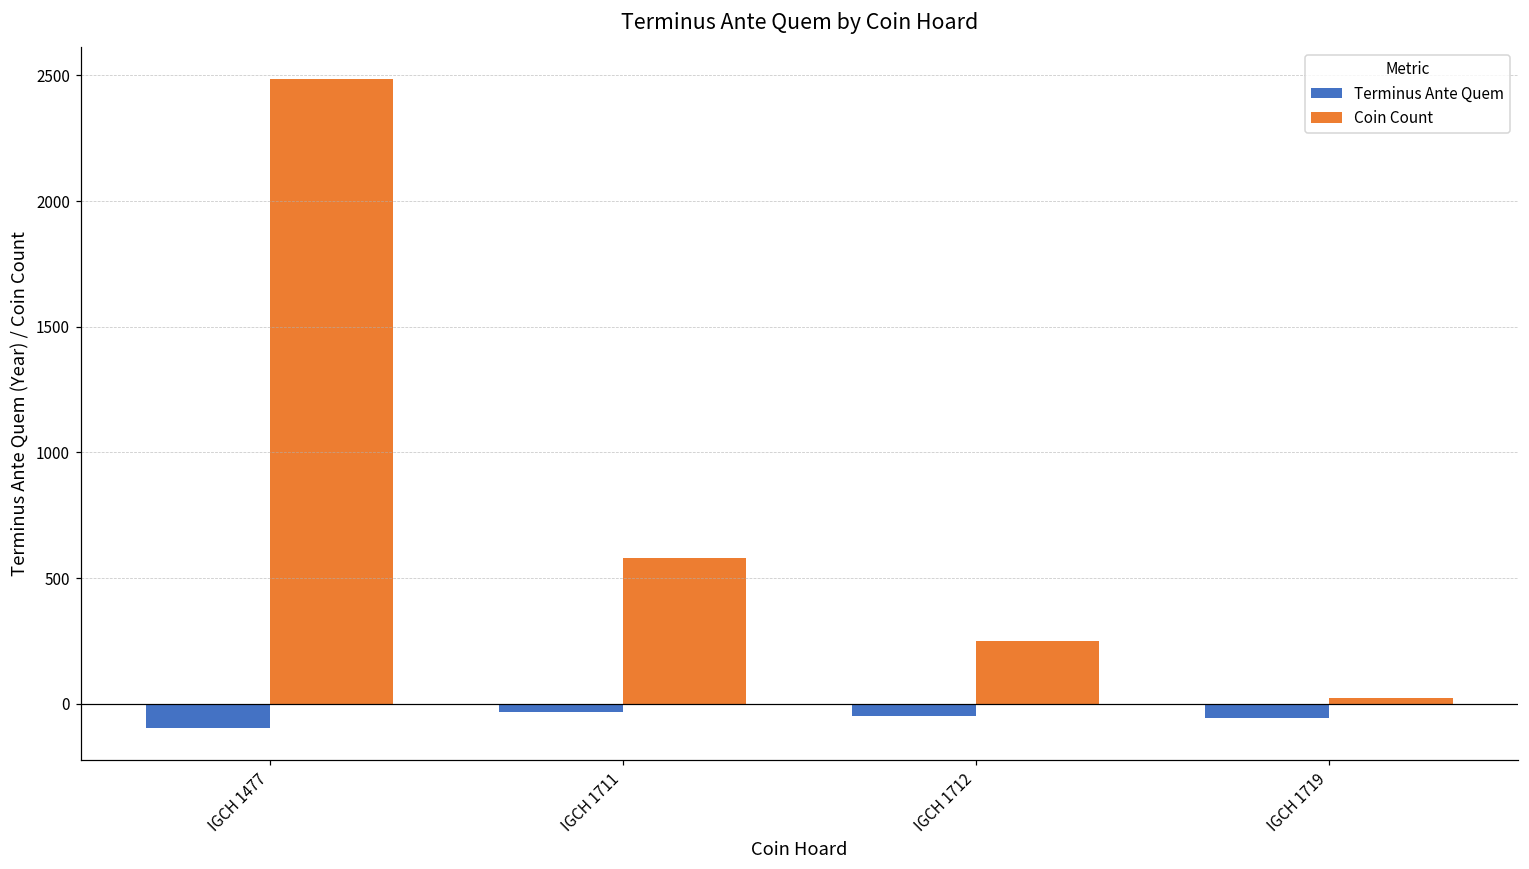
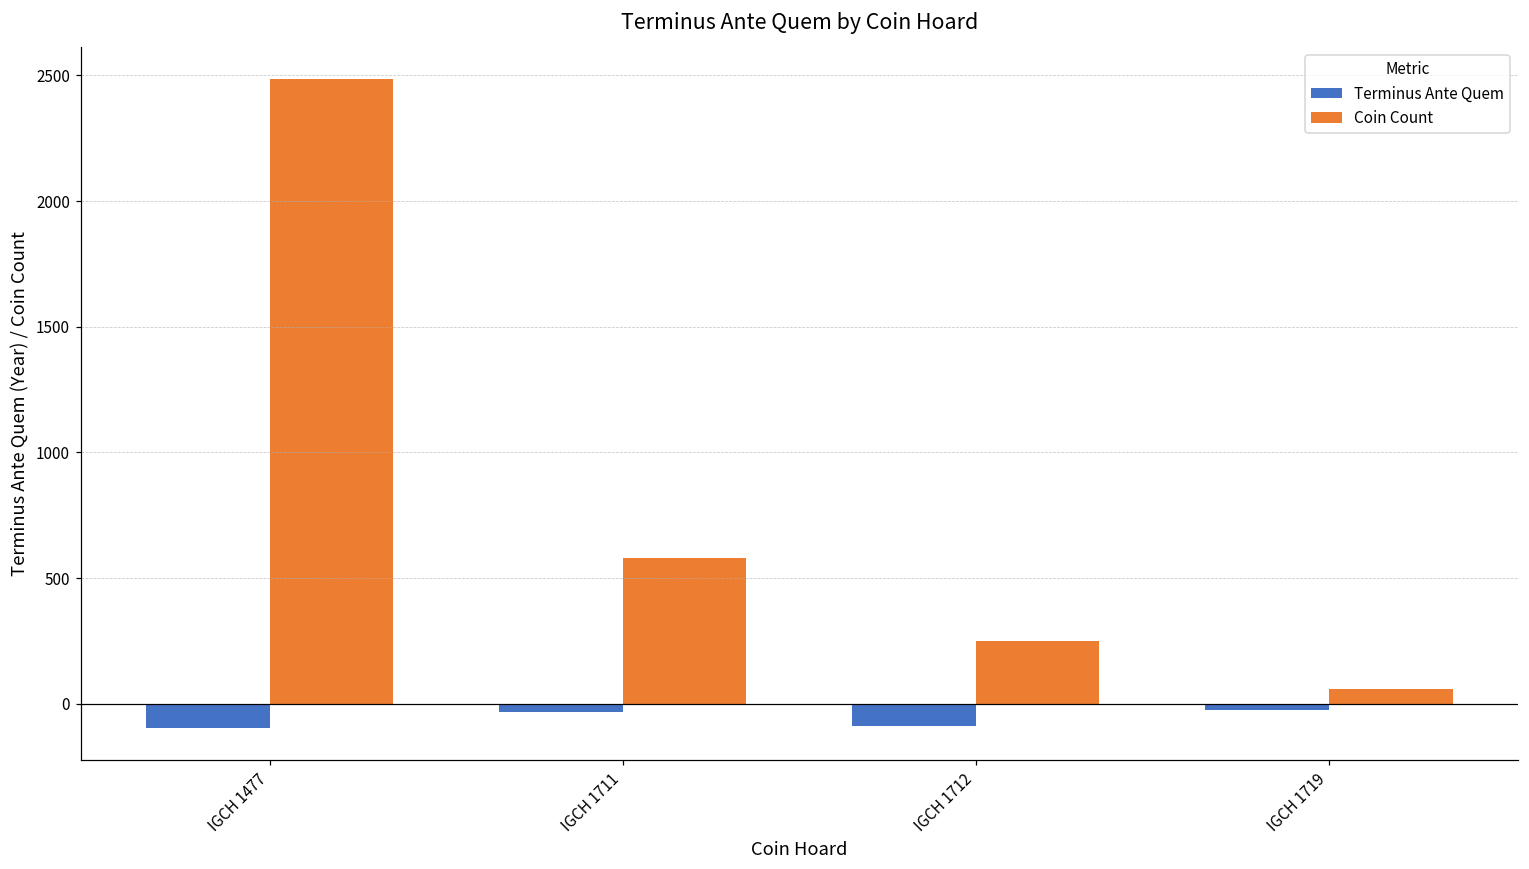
Terminus Ante Quem, IGCH 1712: -50 -> -90
Terminus Ante Quem, IGCH 1719: -60 -> -20
Coin Count, IGCH 1719: 20 -> 60
